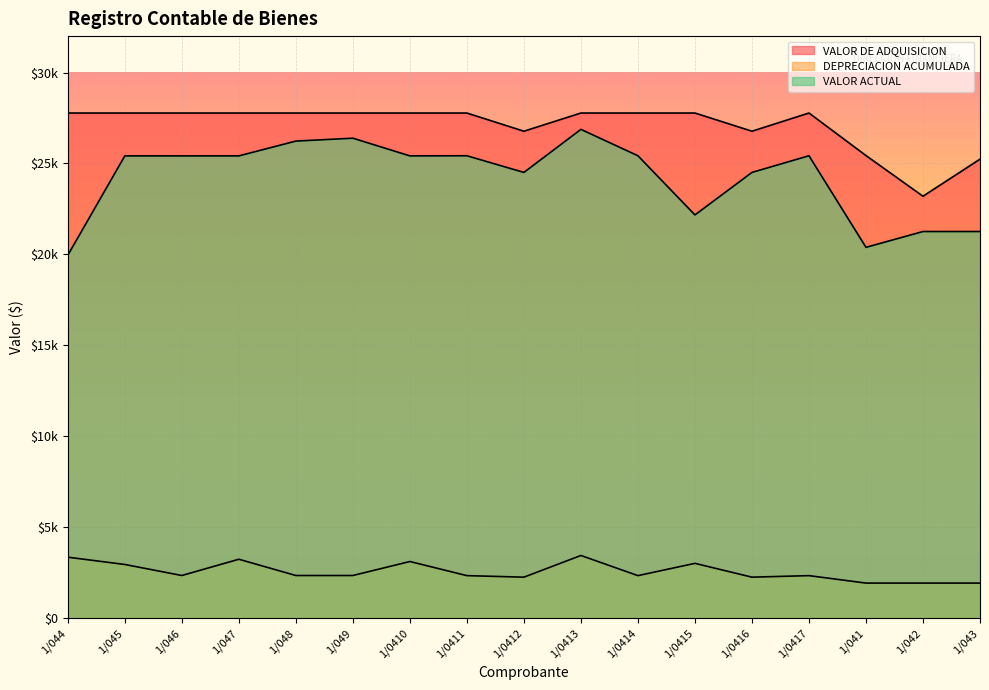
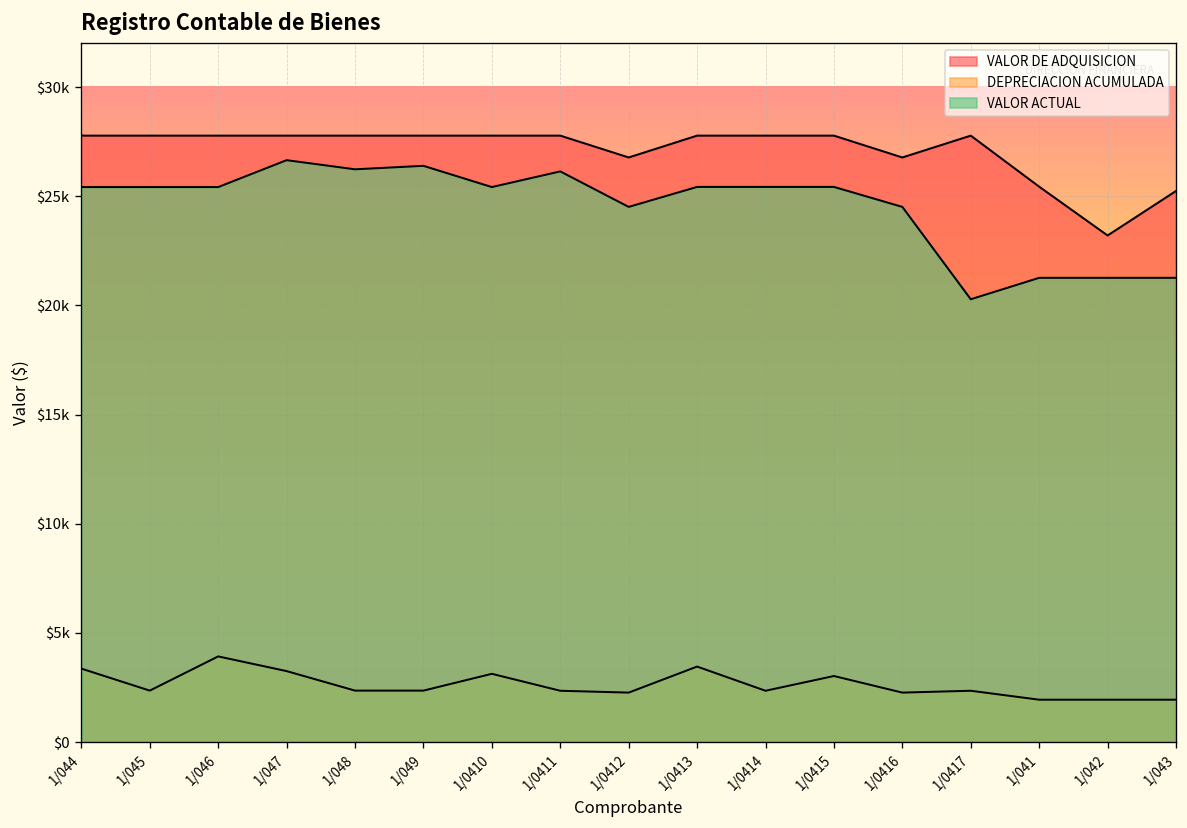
VALOR ACTUAL, 1/044: $20000 -> $25400
DEPRECIACION ACUMULADA, 1/045: $3000 -> $2400
DEPRECIACION ACUMULADA, 1/046: $2400 -> $3900
VALOR ACTUAL, 1/047: $25400 -> $26600
VALOR ACTUAL, 1/0411: $25400 -> $26100
VALOR ACTUAL, 1/0413: $26900 -> $25400
VALOR ACTUAL, 1/0415: $22200 -> $25400
VALOR ACTUAL, 1/0417: $25400 -> $20300
VALOR ACTUAL, 1/041: $20400 -> $21300
